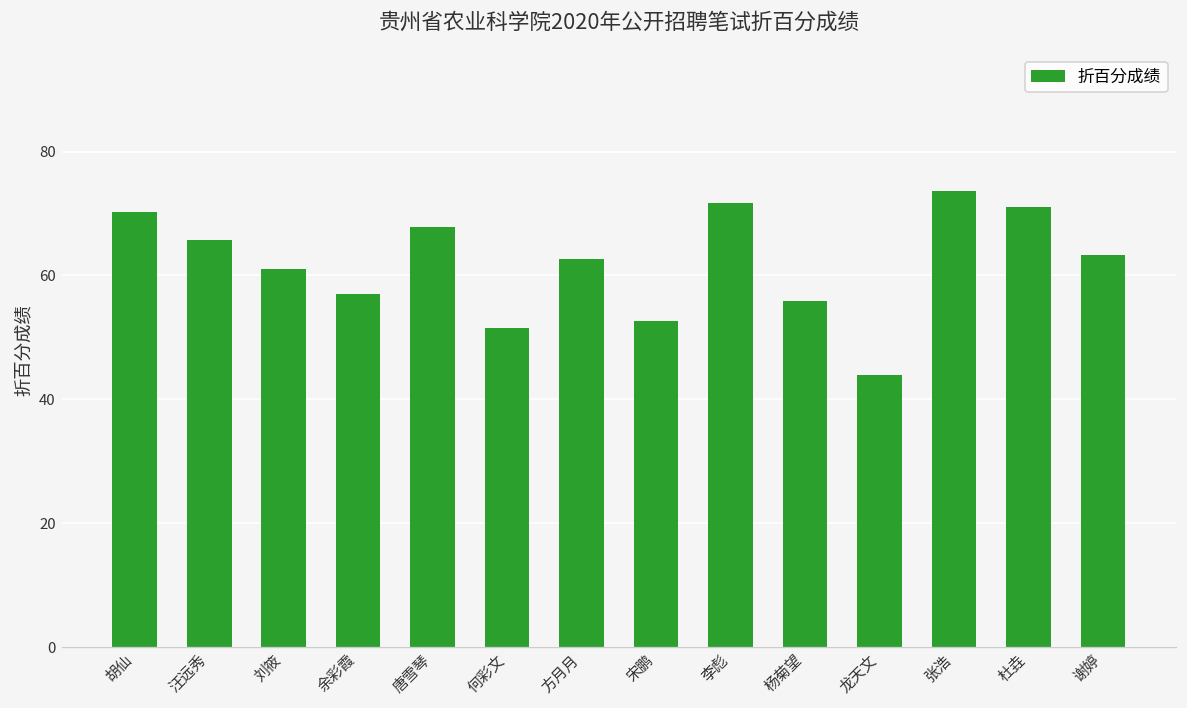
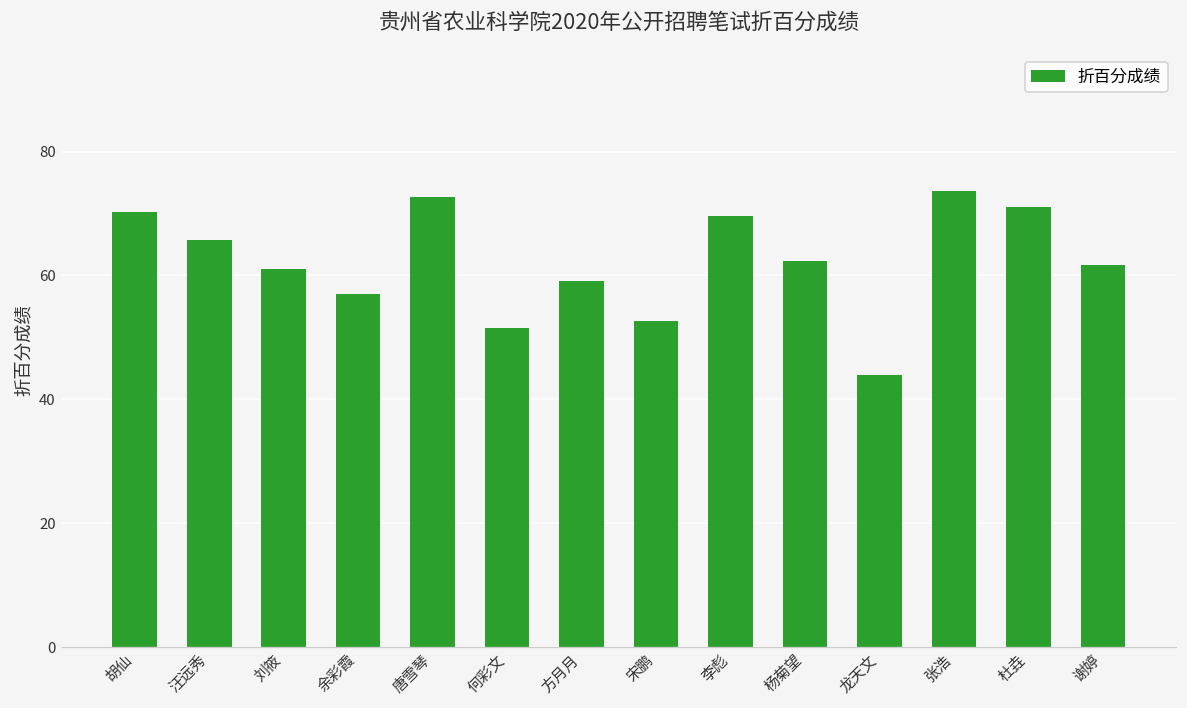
唐雪琴: 68 -> 73
方月月: 63 -> 59
李彪: 72 -> 70
杨菊望: 56 -> 62
谢婷: 63 -> 62
